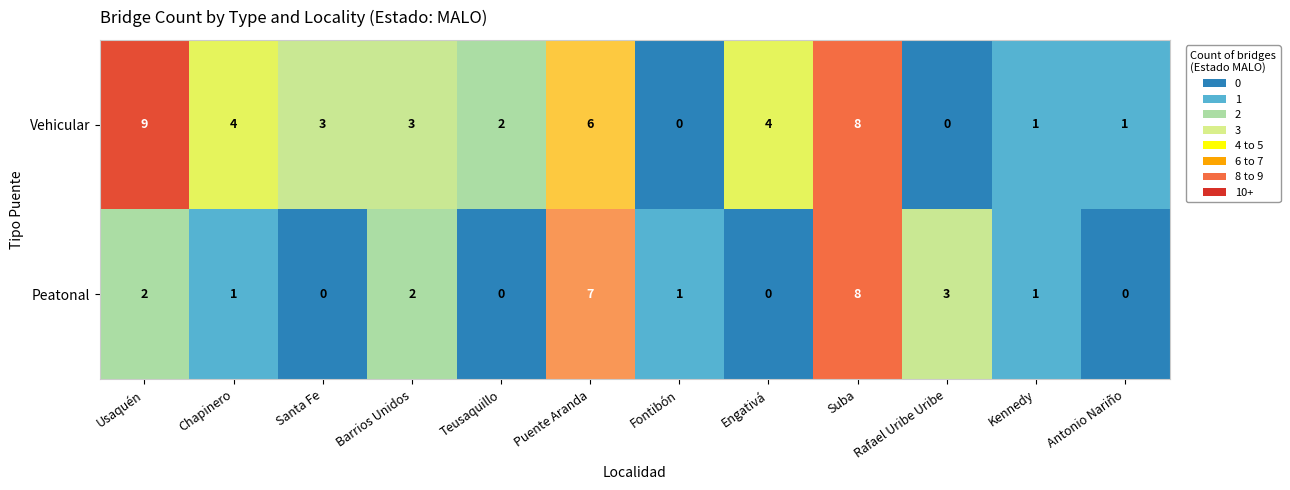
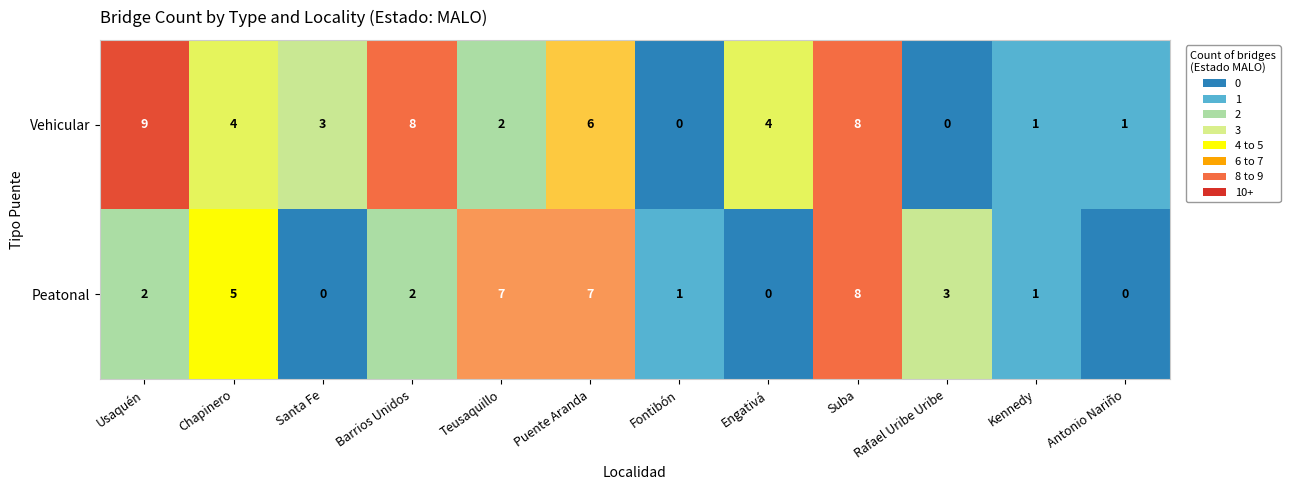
Vehicular, Barrios Unidos: 3 -> 8
Peatonal, Chapinero: 1 -> 5
Peatonal, Teusaquillo: 0 -> 7
